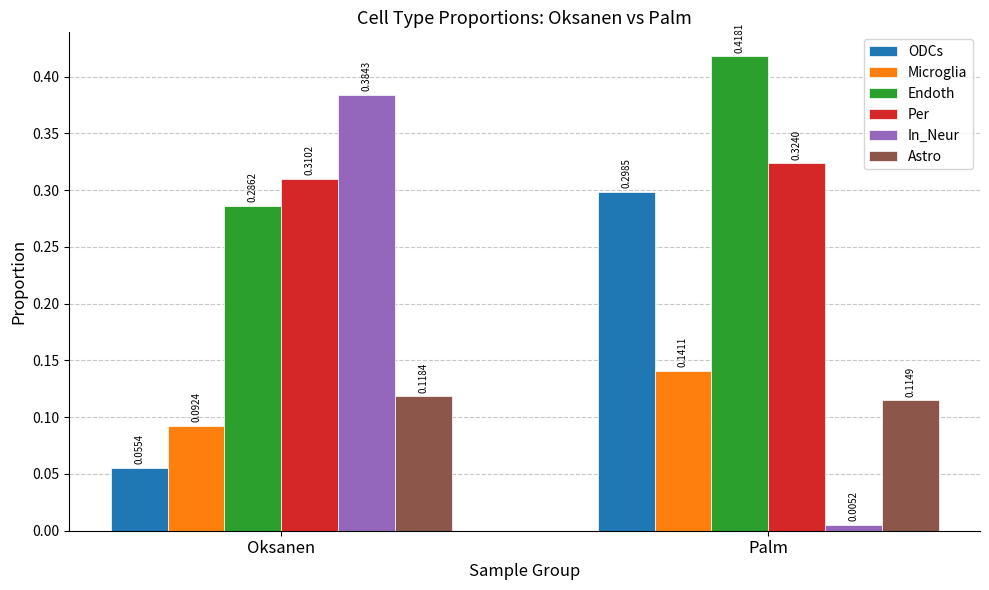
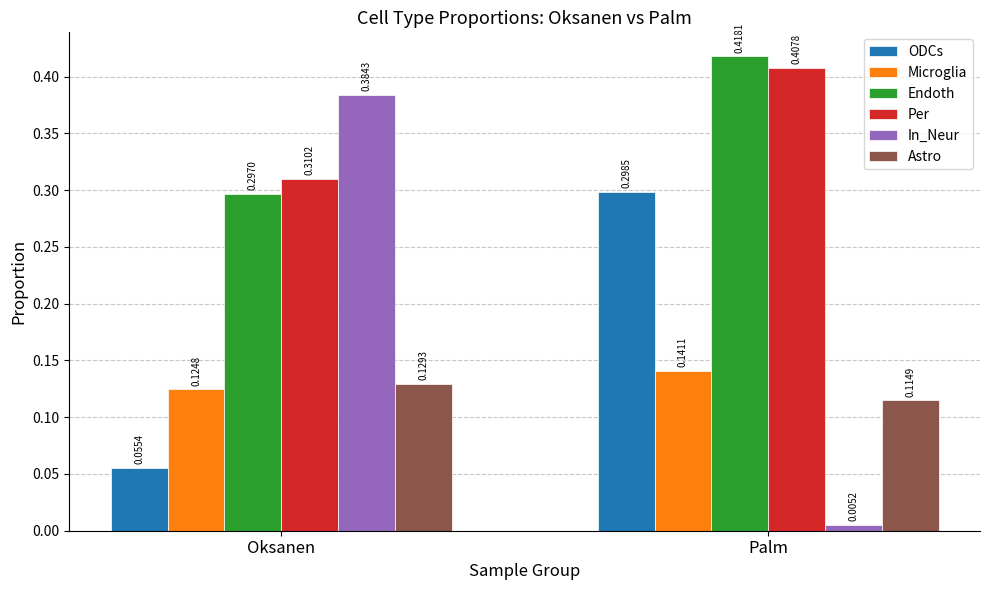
Microglia, Oksanen: 0.0924 -> 0.1248
Endoth, Oksanen: 0.2862 -> 0.2970
Astro, Oksanen: 0.1184 -> 0.1293
Per, Palm: 0.3240 -> 0.4078
